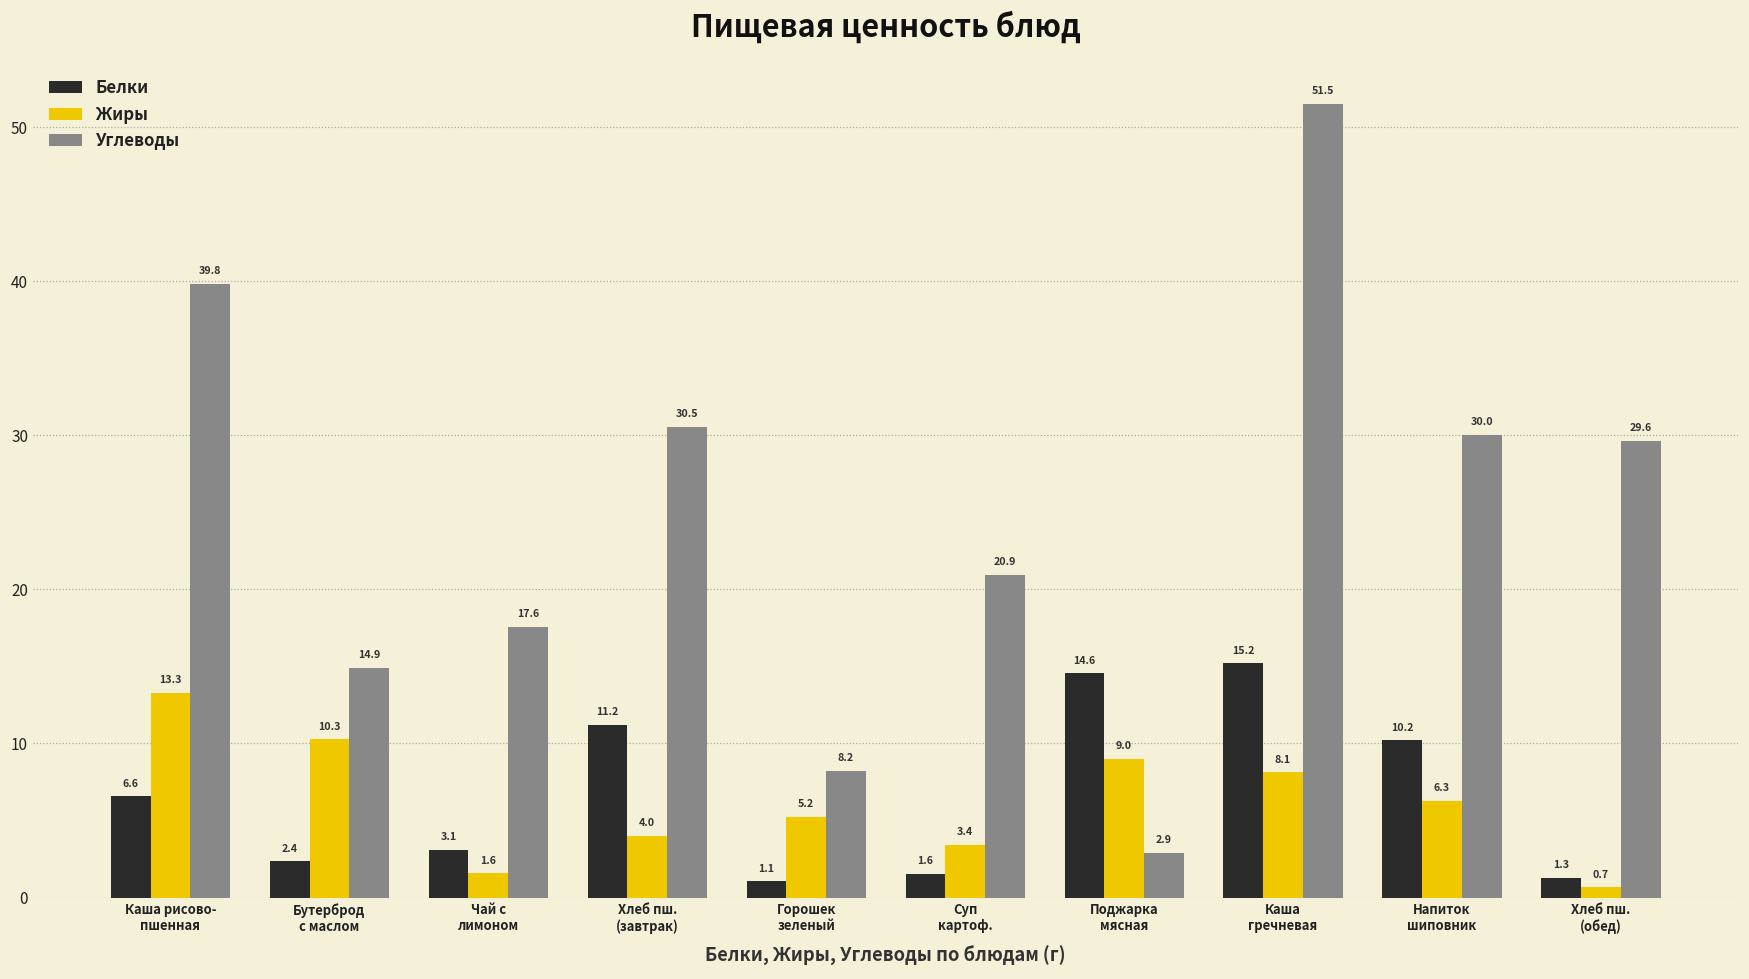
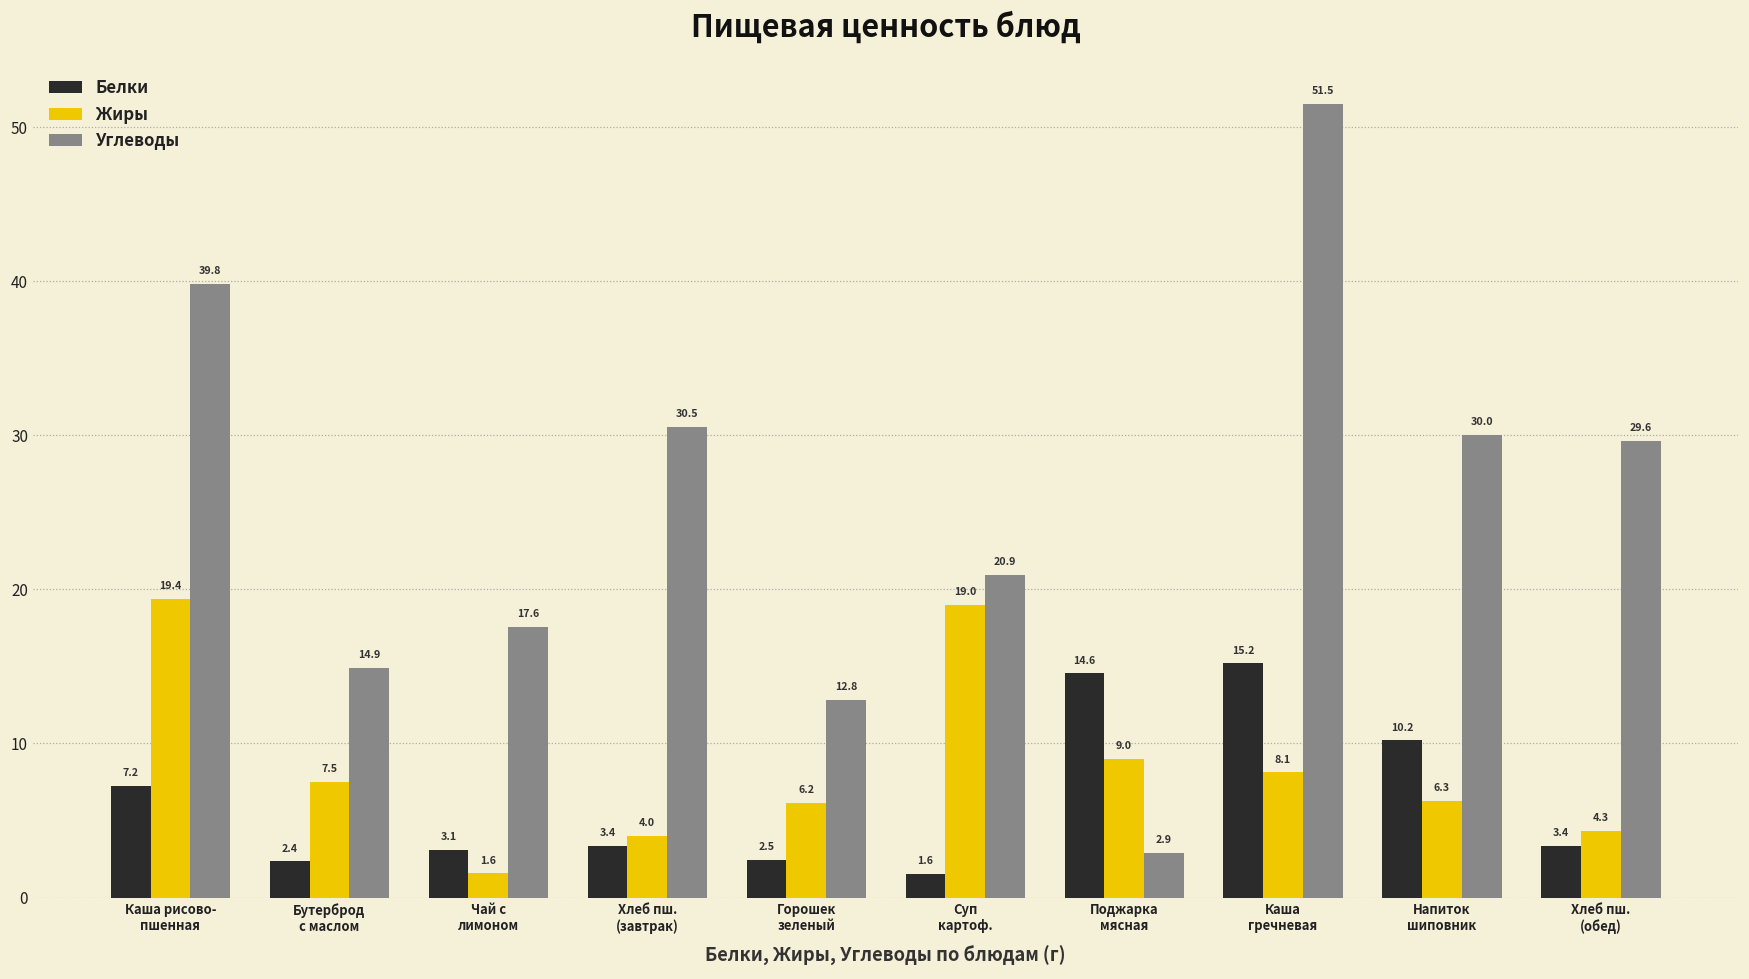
Белки, Каша рисово- пшенная: 6.6 -> 7.2
Жиры, Каша рисово- пшенная: 13.3 -> 19.4
Жиры, Бутерброд с маслом: 10.3 -> 7.5
Белки, Хлеб пш. (завтрак): 11.2 -> 3.4
Белки, Горошек зеленый: 1.1 -> 2.5
Жиры, Горошек зеленый: 5.2 -> 6.2
Углеводы, Горошек зеленый: 8.2 -> 12.8
Жиры, Суп картоф.: 3.4 -> 19.0
Белки, Хлеб пш. (обед): 1.3 -> 3.4
Жиры, Хлеб пш. (обед): 0.7 -> 4.3
